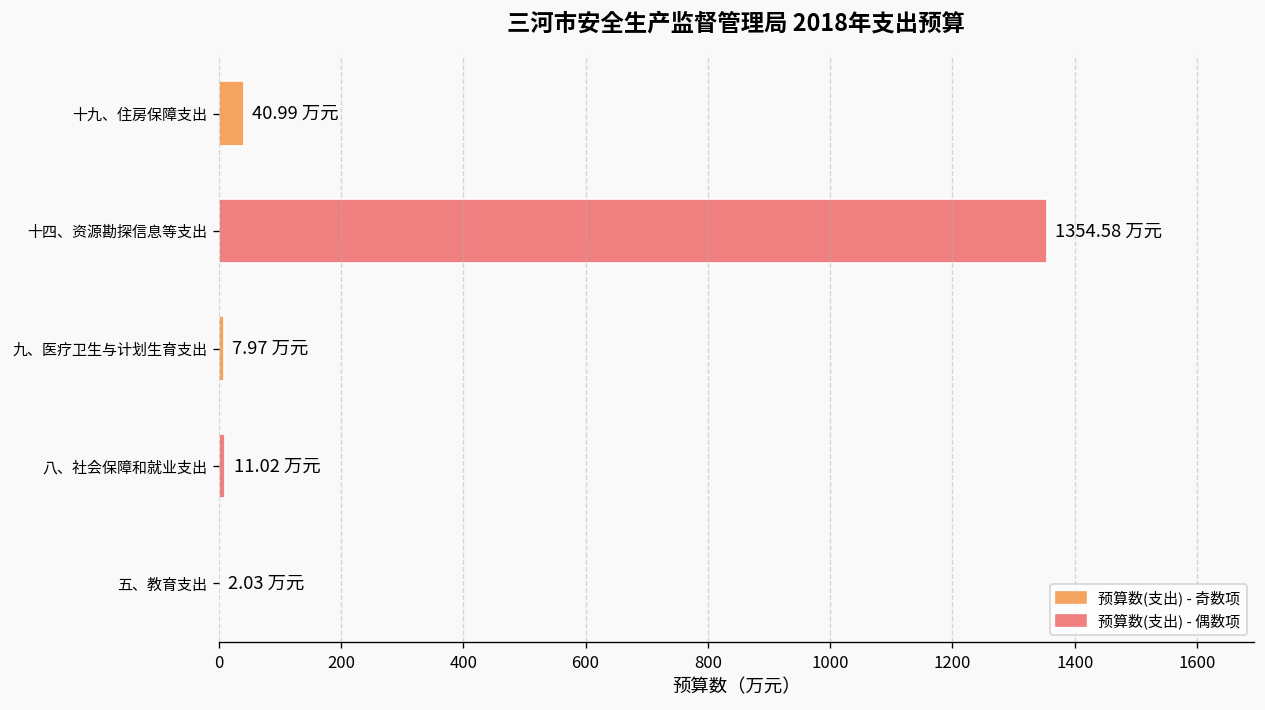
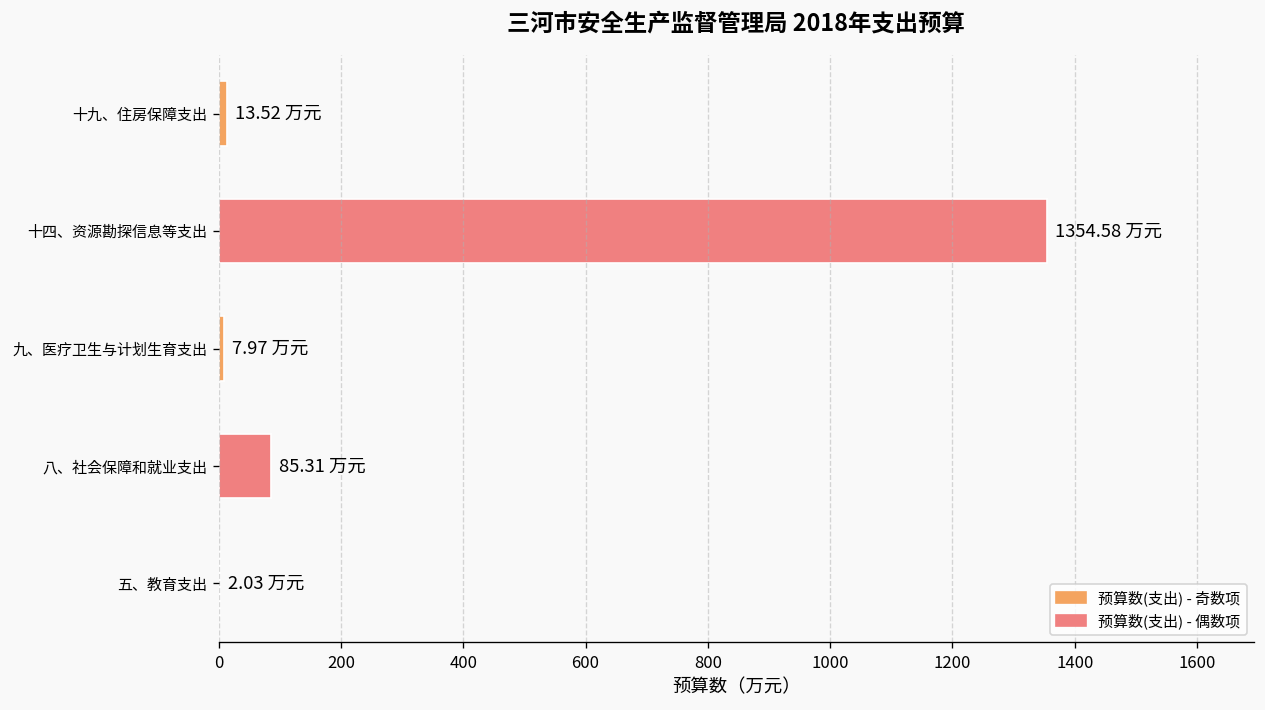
十九、住房保障支出: 40.99 -> 13.52
八、社会保障和就业支出: 11.02 -> 85.31
